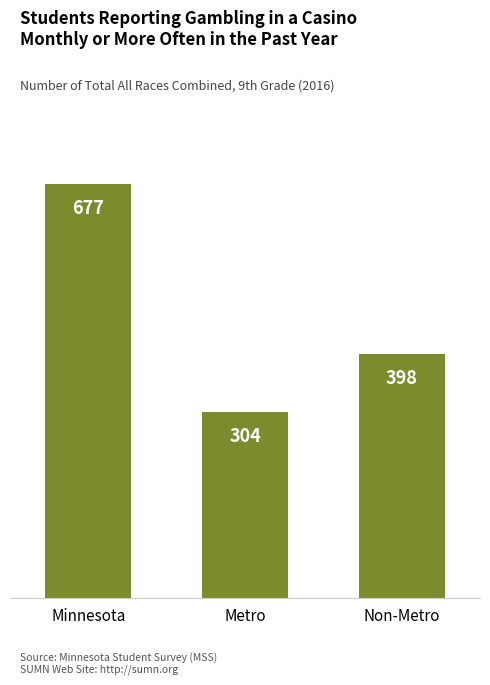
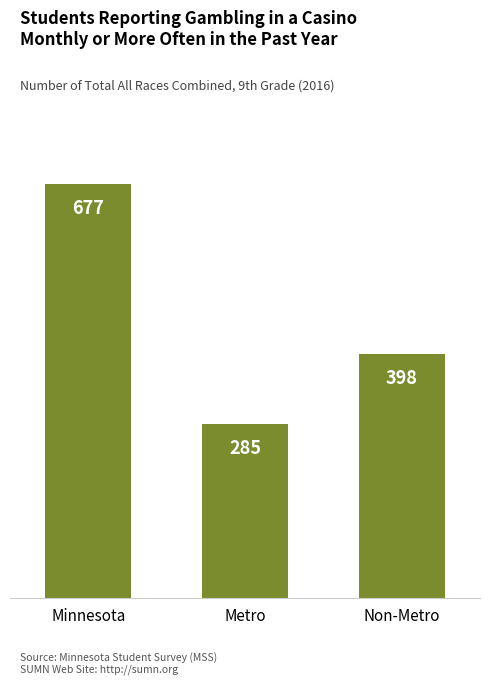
Metro: 304 -> 285
